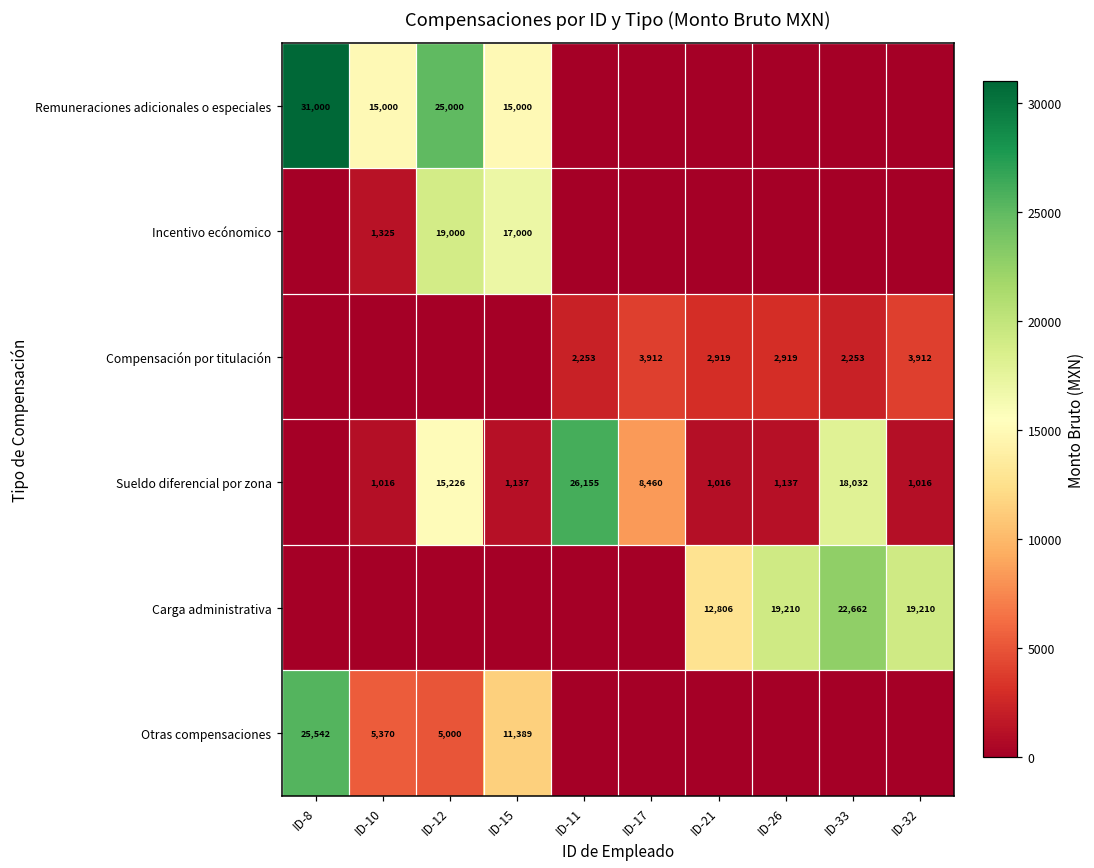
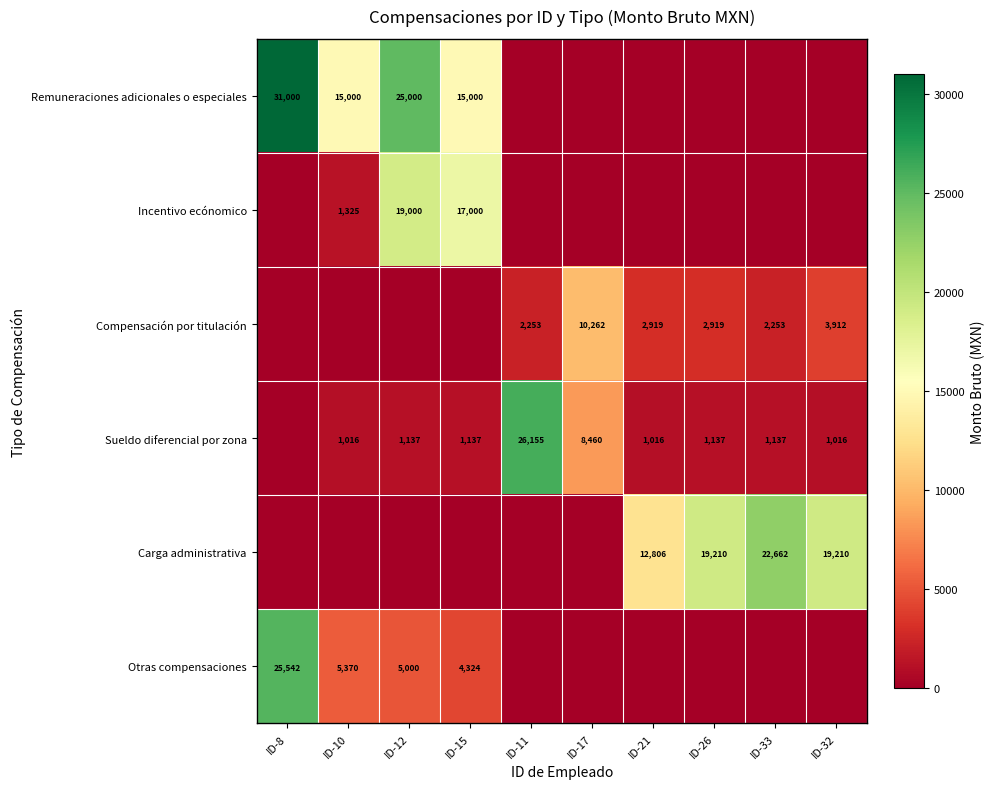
Compensación por titulación, ID-17: 3,912 -> 10,262
Sueldo diferencial por zona, ID-12: 15,226 -> 1,137
Sueldo diferencial por zona, ID-33: 18,032 -> 1,137
Otras compensaciones, ID-15: 11,389 -> 4,324
